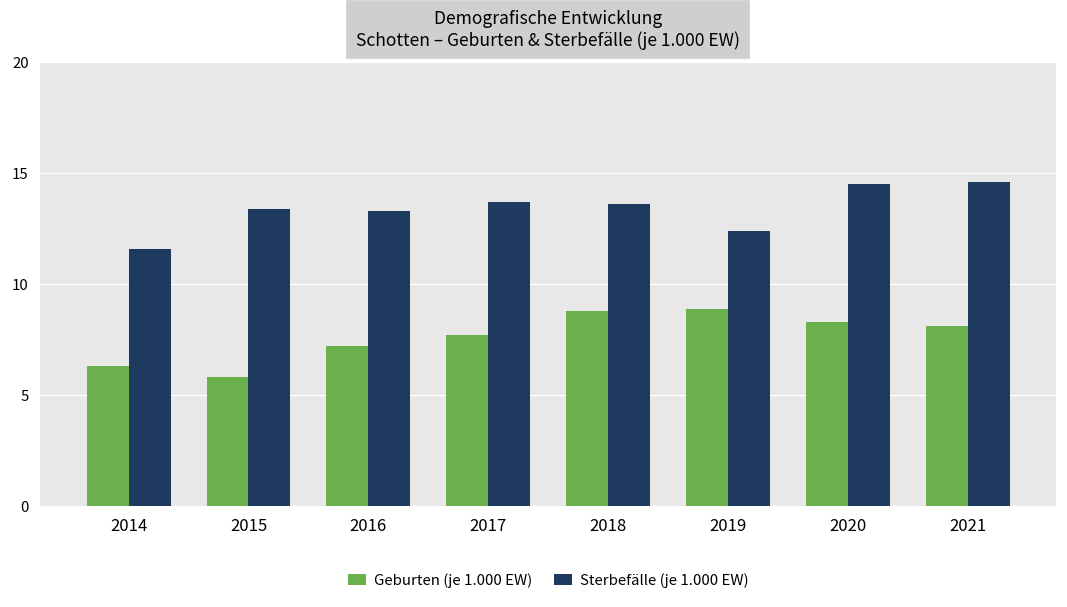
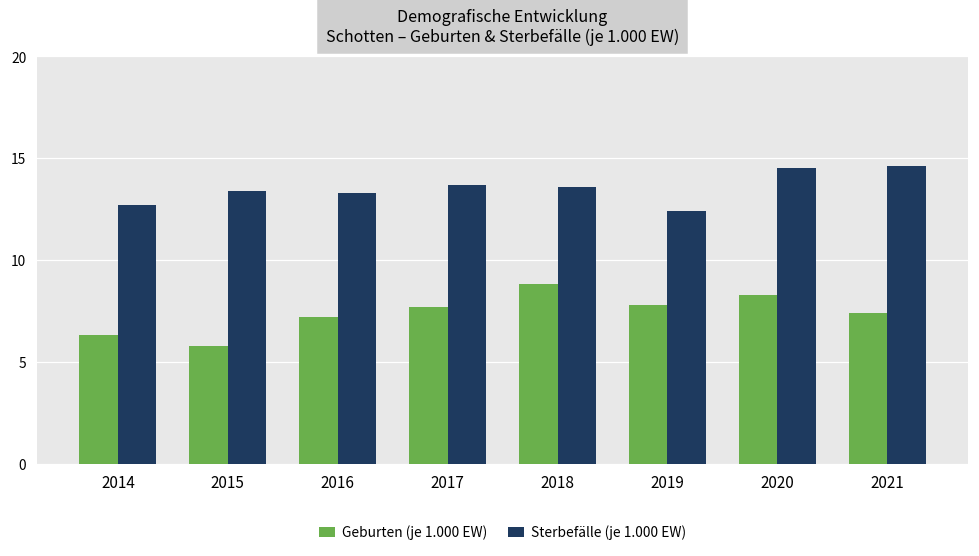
Sterbefälle (je 1.000 EW), 2014: 11.6 -> 12.7
Geburten (je 1.000 EW), 2019: 8.9 -> 7.8
Geburten (je 1.000 EW), 2021: 8.1 -> 7.4
